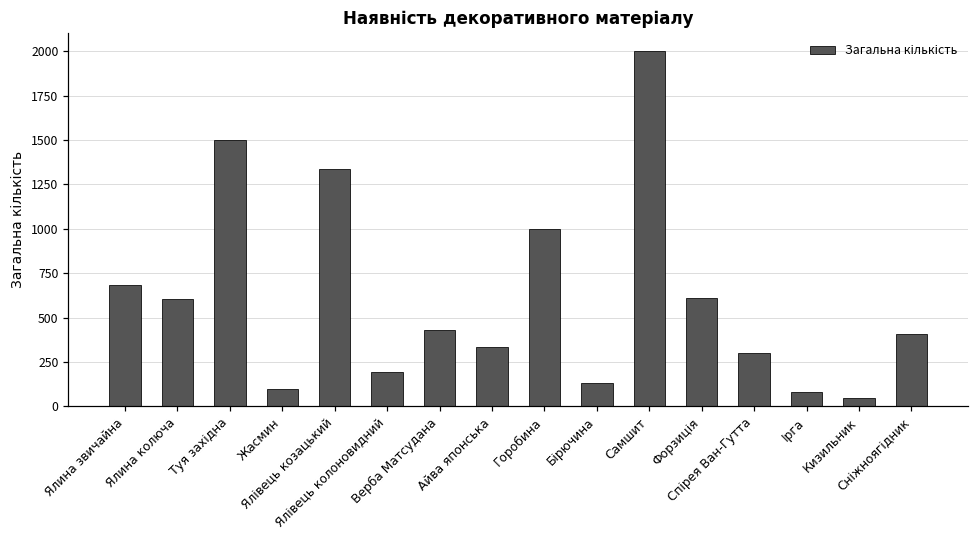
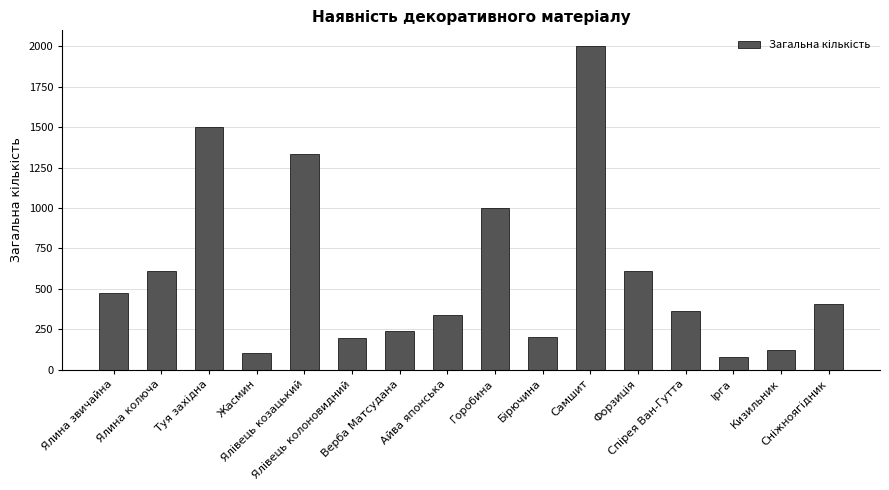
Ялина звичайна: 690 -> 470
Верба Матсудана: 430 -> 240
Бірючина: 130 -> 200
Спірея Ван-Гутта: 300 -> 360
Кизильник: 50 -> 120
